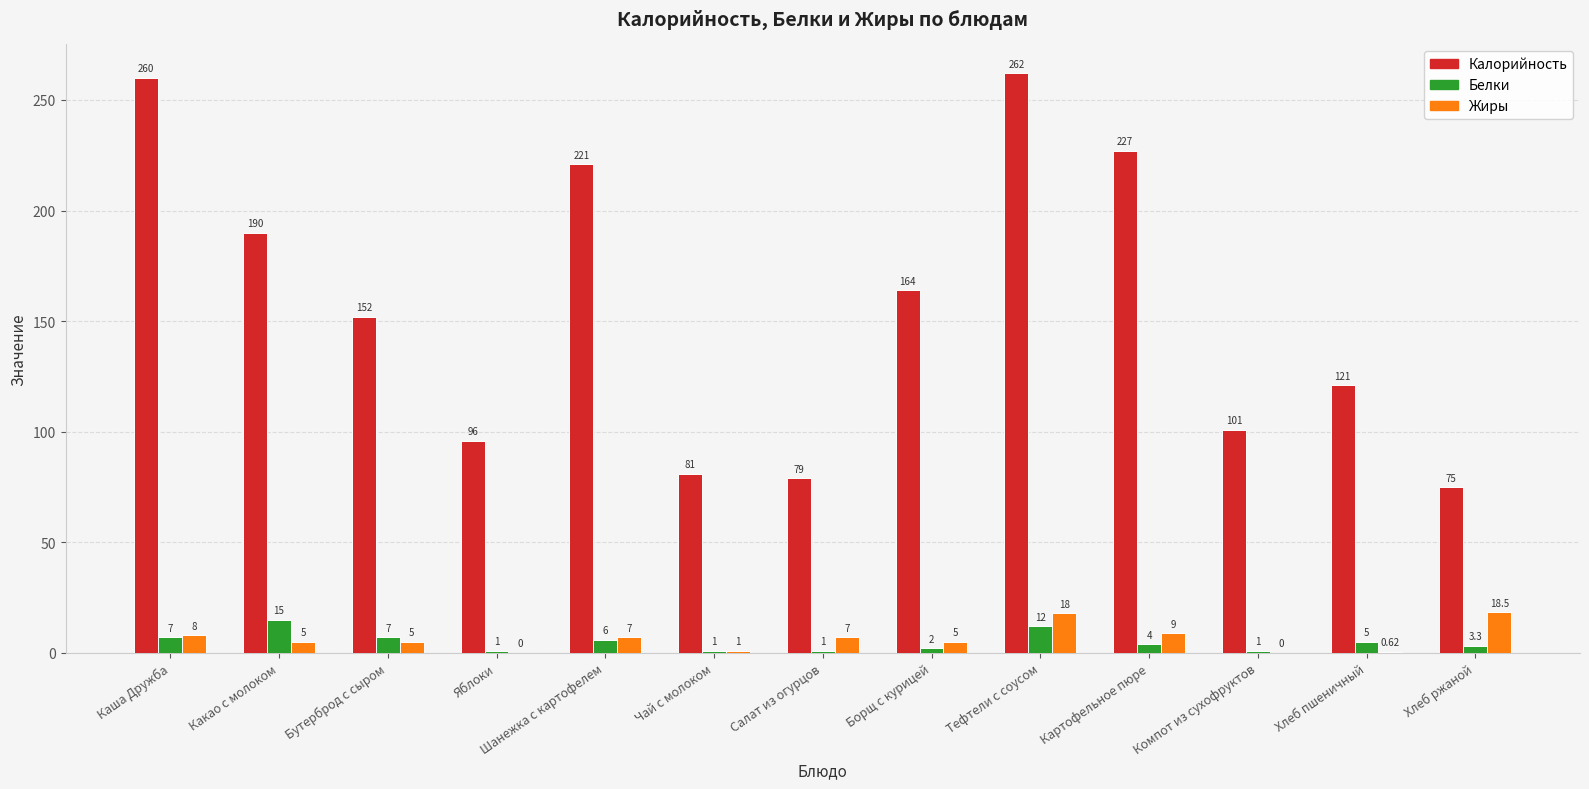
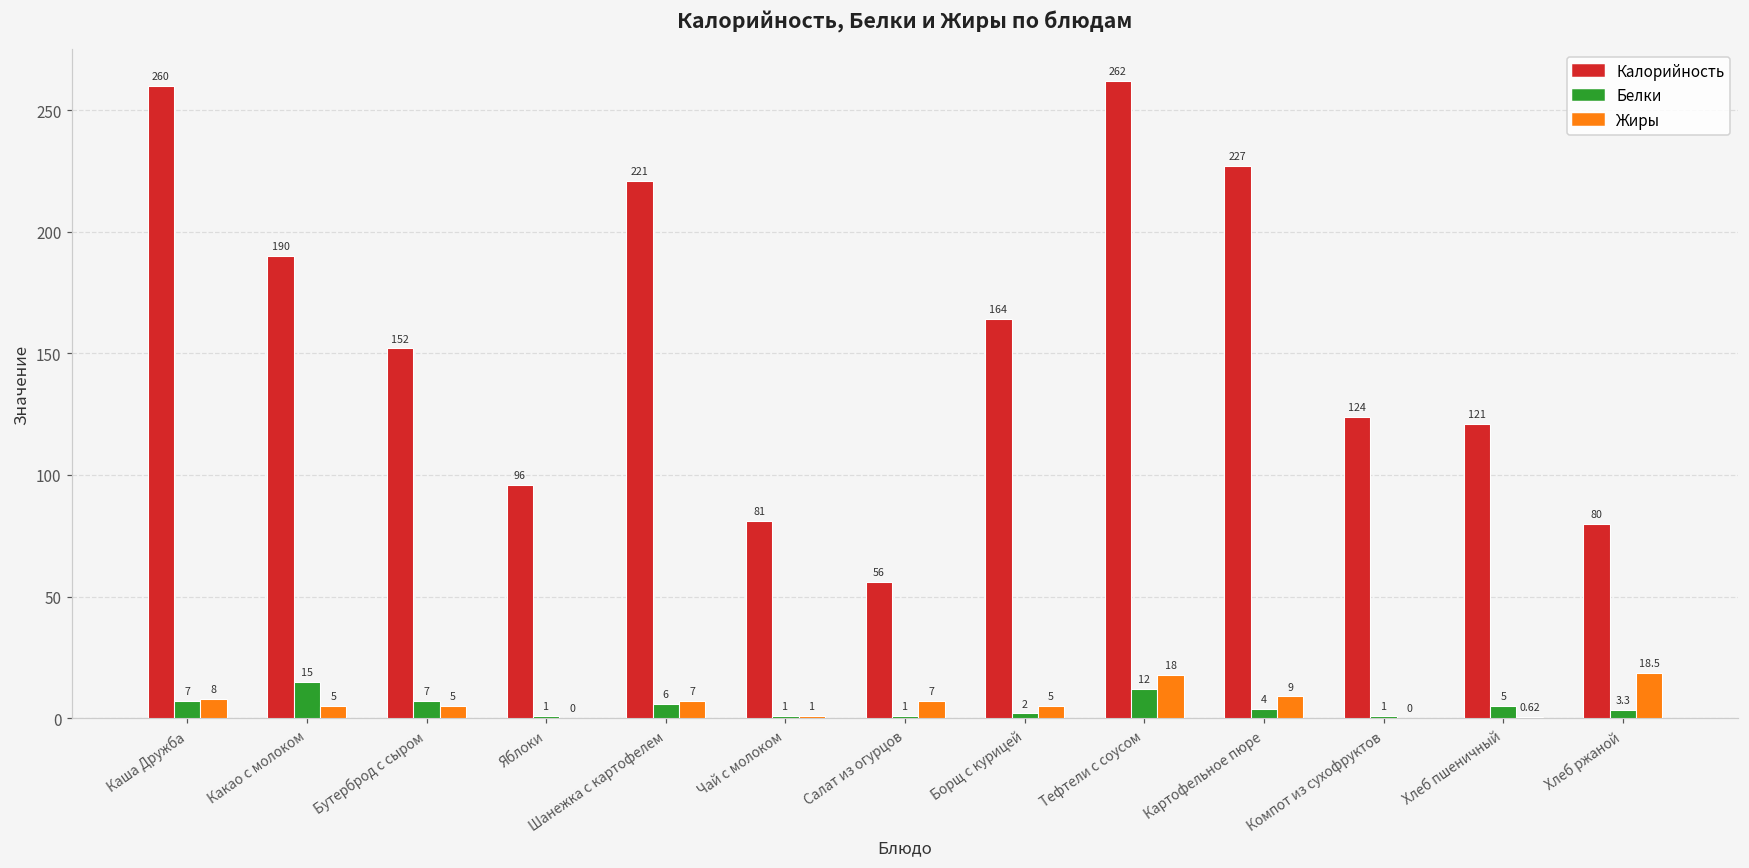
Калорийность, Салат из огурцов: 79 -> 56
Калорийность, Компот из сухофруктов: 101 -> 124
Калорийность, Хлеб ржаной: 75 -> 80
